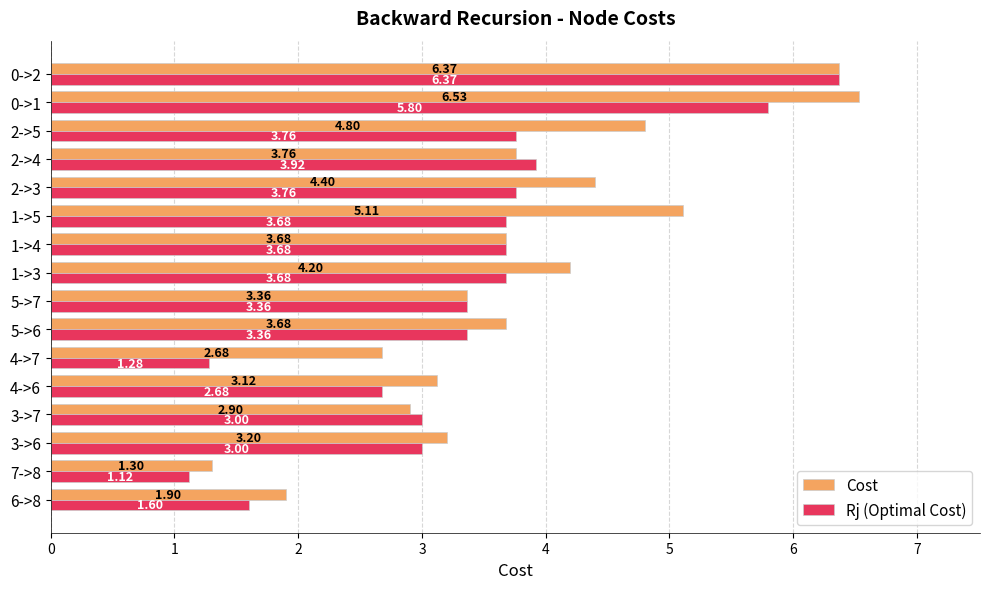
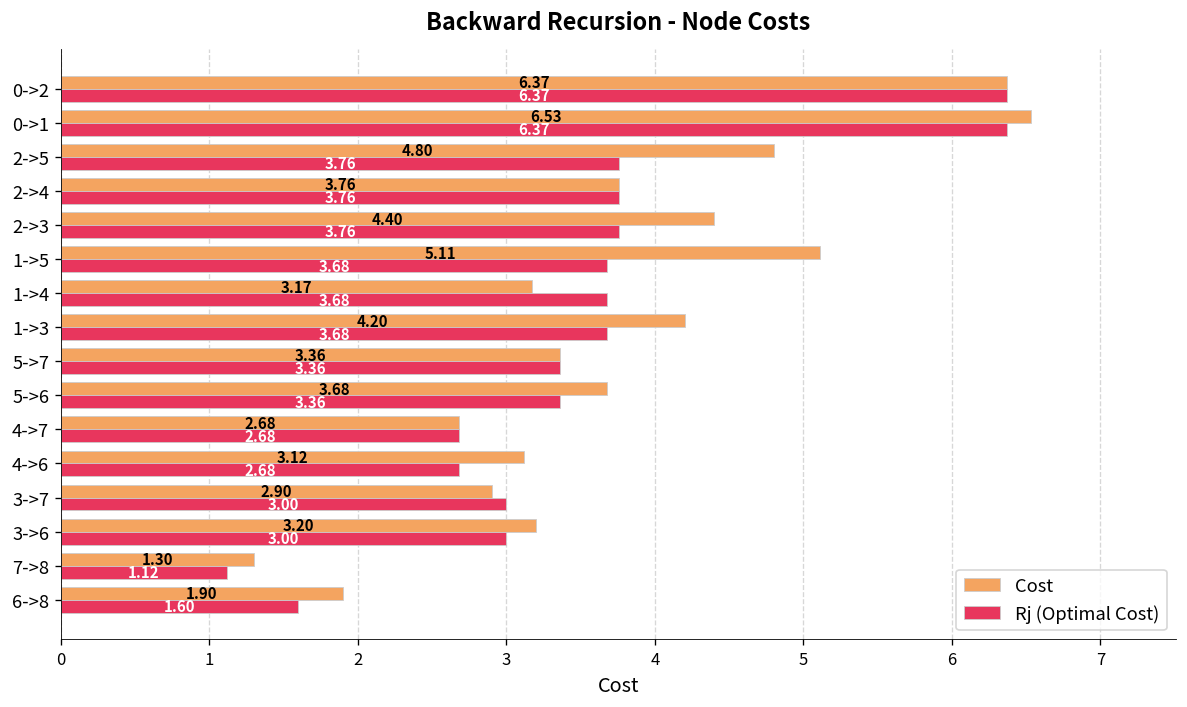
Rj (Optimal Cost), 0->1: 5.80 -> 6.37
Rj (Optimal Cost), 2->4: 3.92 -> 3.76
Cost, 1->4: 3.68 -> 3.17
Rj (Optimal Cost), 4->7: 1.28 -> 2.68
